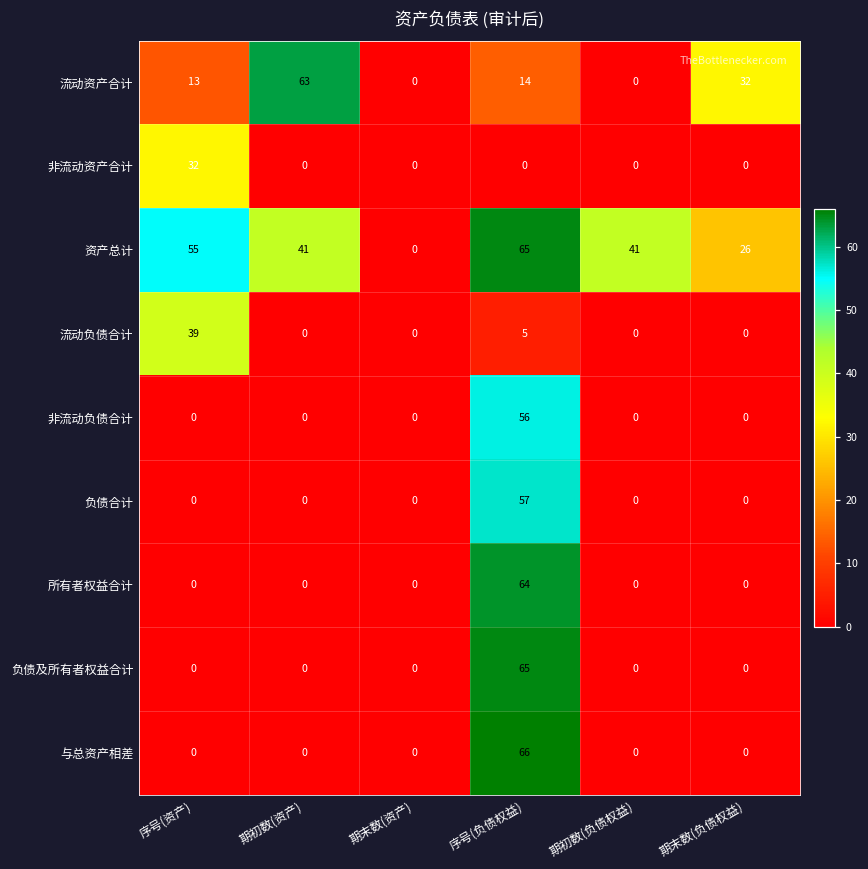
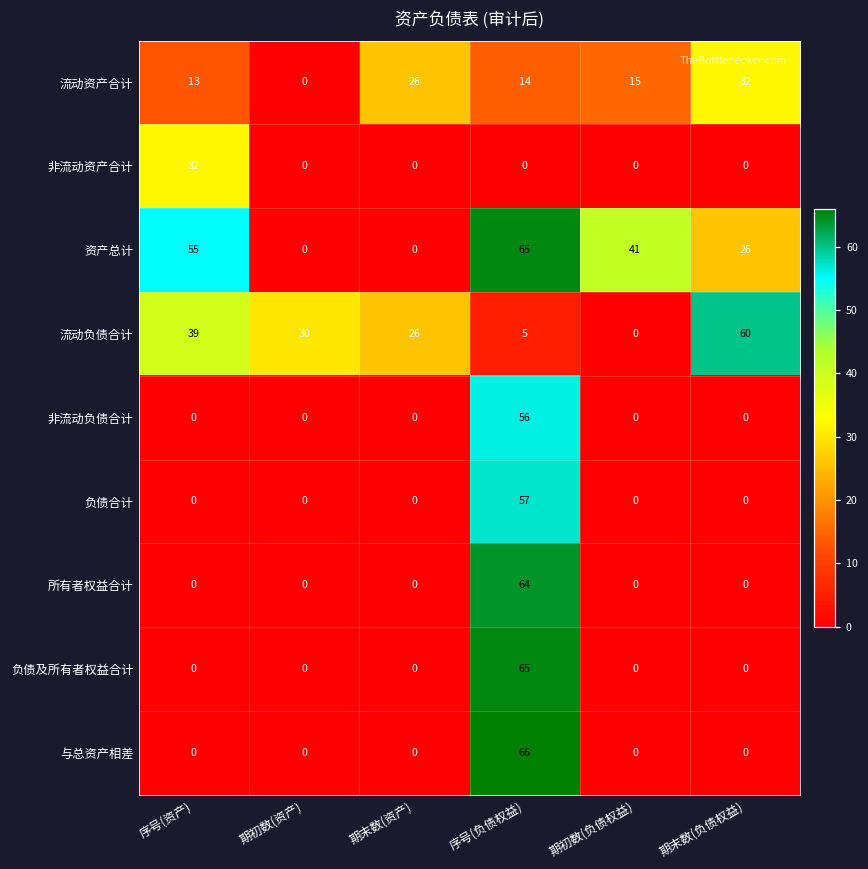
流动资产合计, 期初数(资产): 63 -> 0
流动资产合计, 期末数(资产): 0 -> 26
流动资产合计, 期初数(负债权益): 0 -> 15
资产总计, 期初数(资产): 41 -> 0
流动负债合计, 期初数(资产): 0 -> 30
流动负债合计, 期末数(资产): 0 -> 26
流动负债合计, 期末数(负债权益): 0 -> 60
